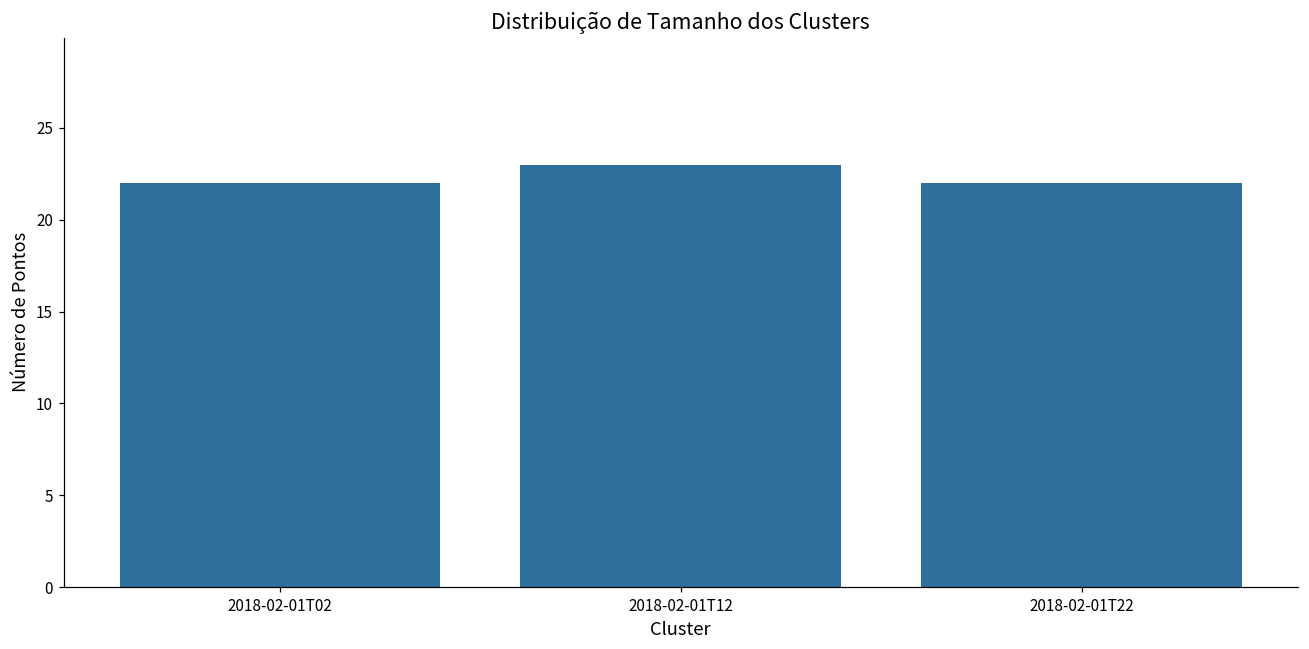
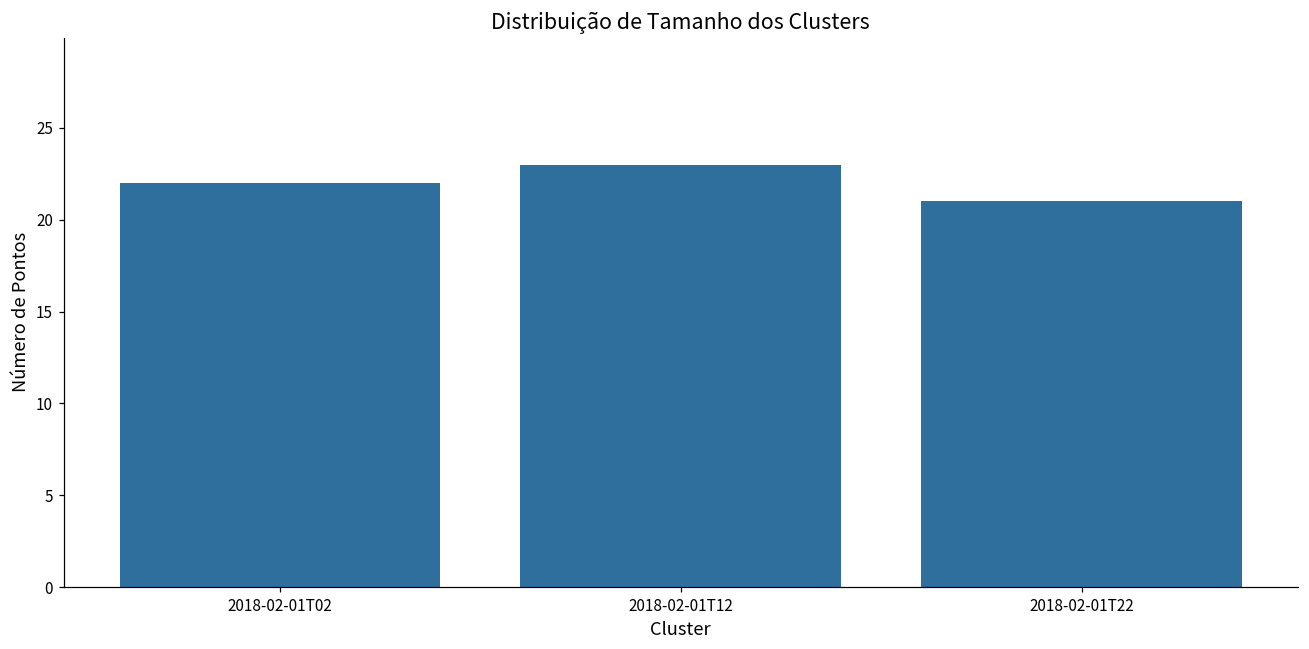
2018-02-01T22: 22 -> 21
